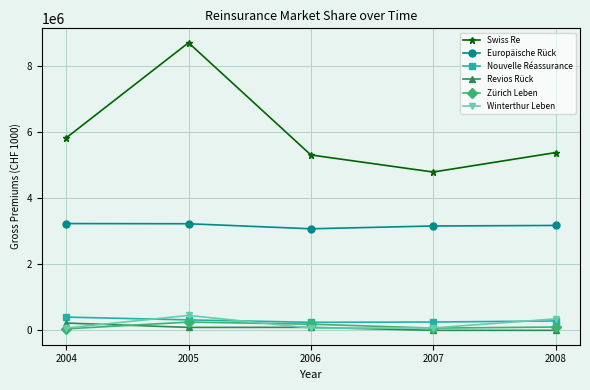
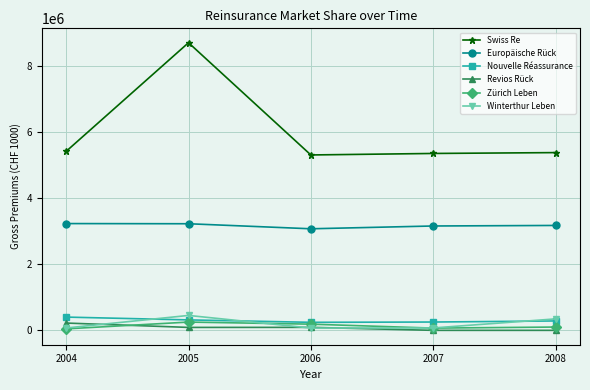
Swiss Re, 2004: 5800000 -> 5400000
Swiss Re, 2007: 4800000 -> 5300000
